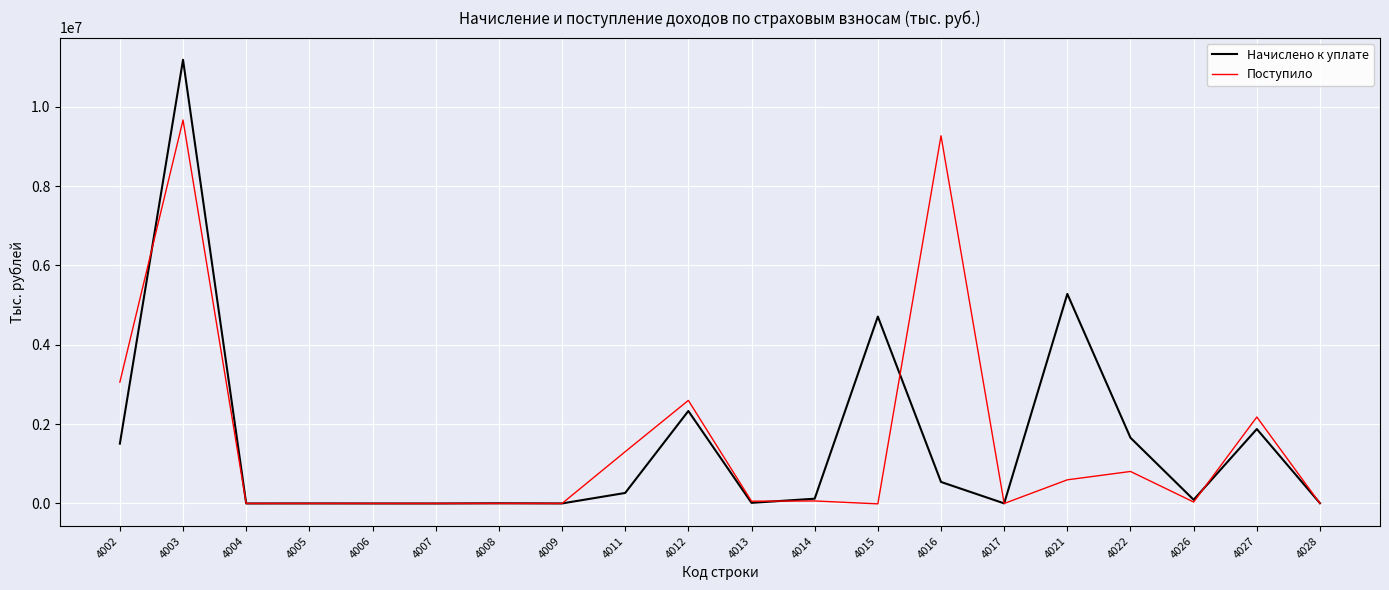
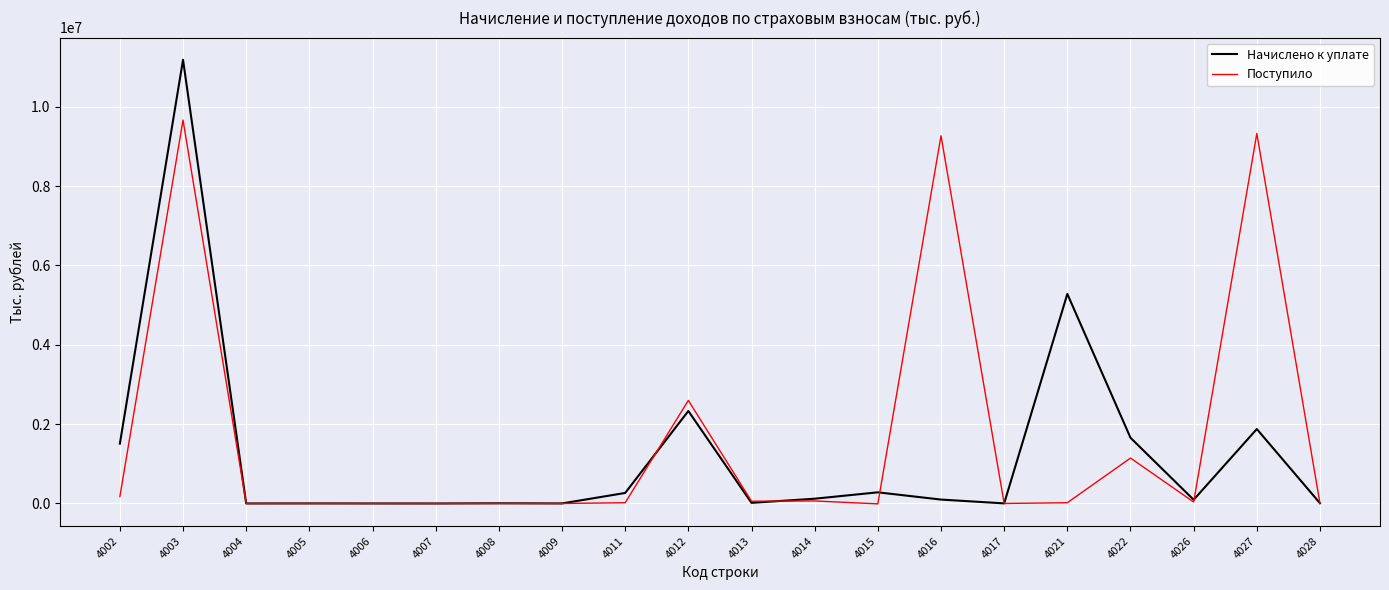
Поступило, 4002: 3100000 -> 200000
Поступило, 4011: 1300000 -> 0
Начислено к уплате, 4015: 4700000 -> 300000
Начислено к уплате, 4016: 500000 -> 100000
Поступило, 4021: 600000 -> 0
Поступило, 4022: 800000 -> 1100000
Поступило, 4027: 2200000 -> 9300000
